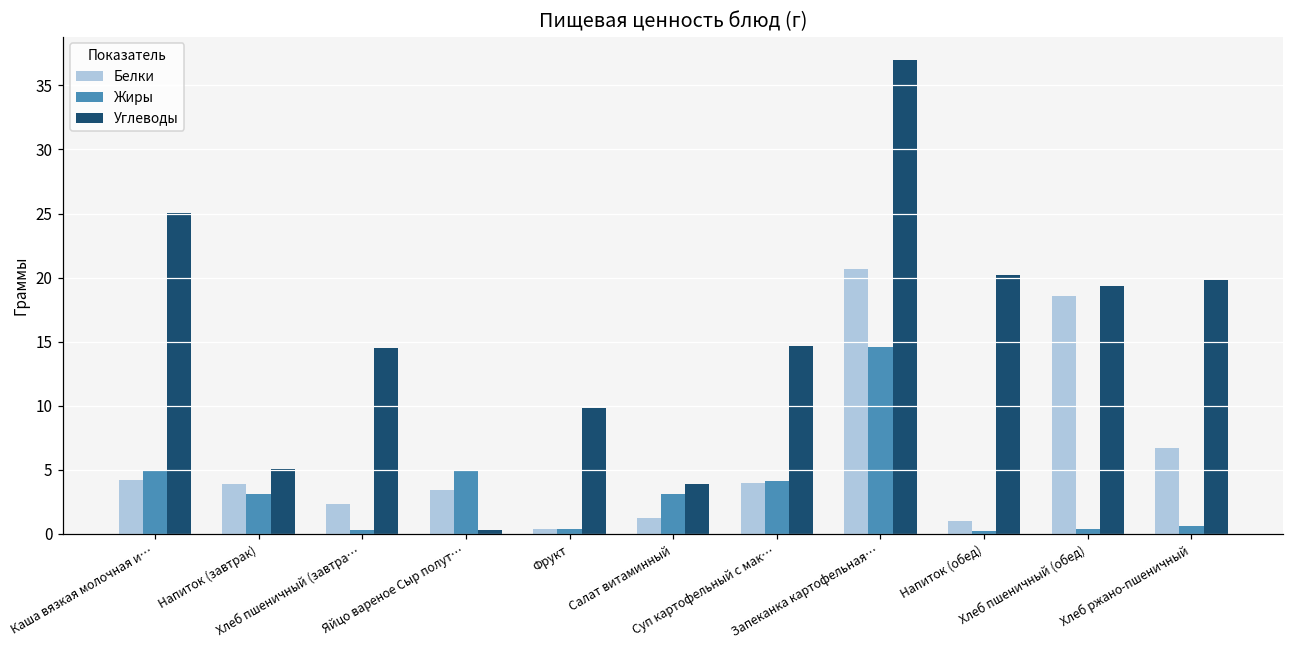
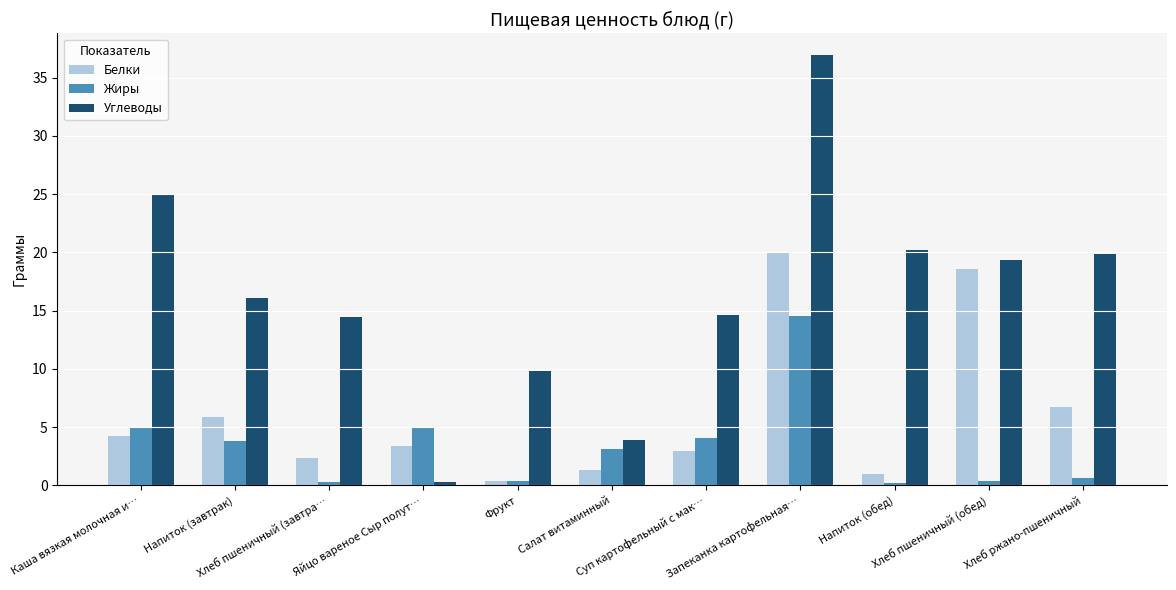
Белки, Напиток (завтрак): 3.9 -> 5.8
Жиры, Напиток (завтрак): 3.1 -> 3.8
Углеводы, Напиток (завтрак): 5.0 -> 16.1
Белки, Суп картофельный с мак…: 4.0 -> 3.0
Белки, Запеканка картофельная…: 20.6 -> 19.9
